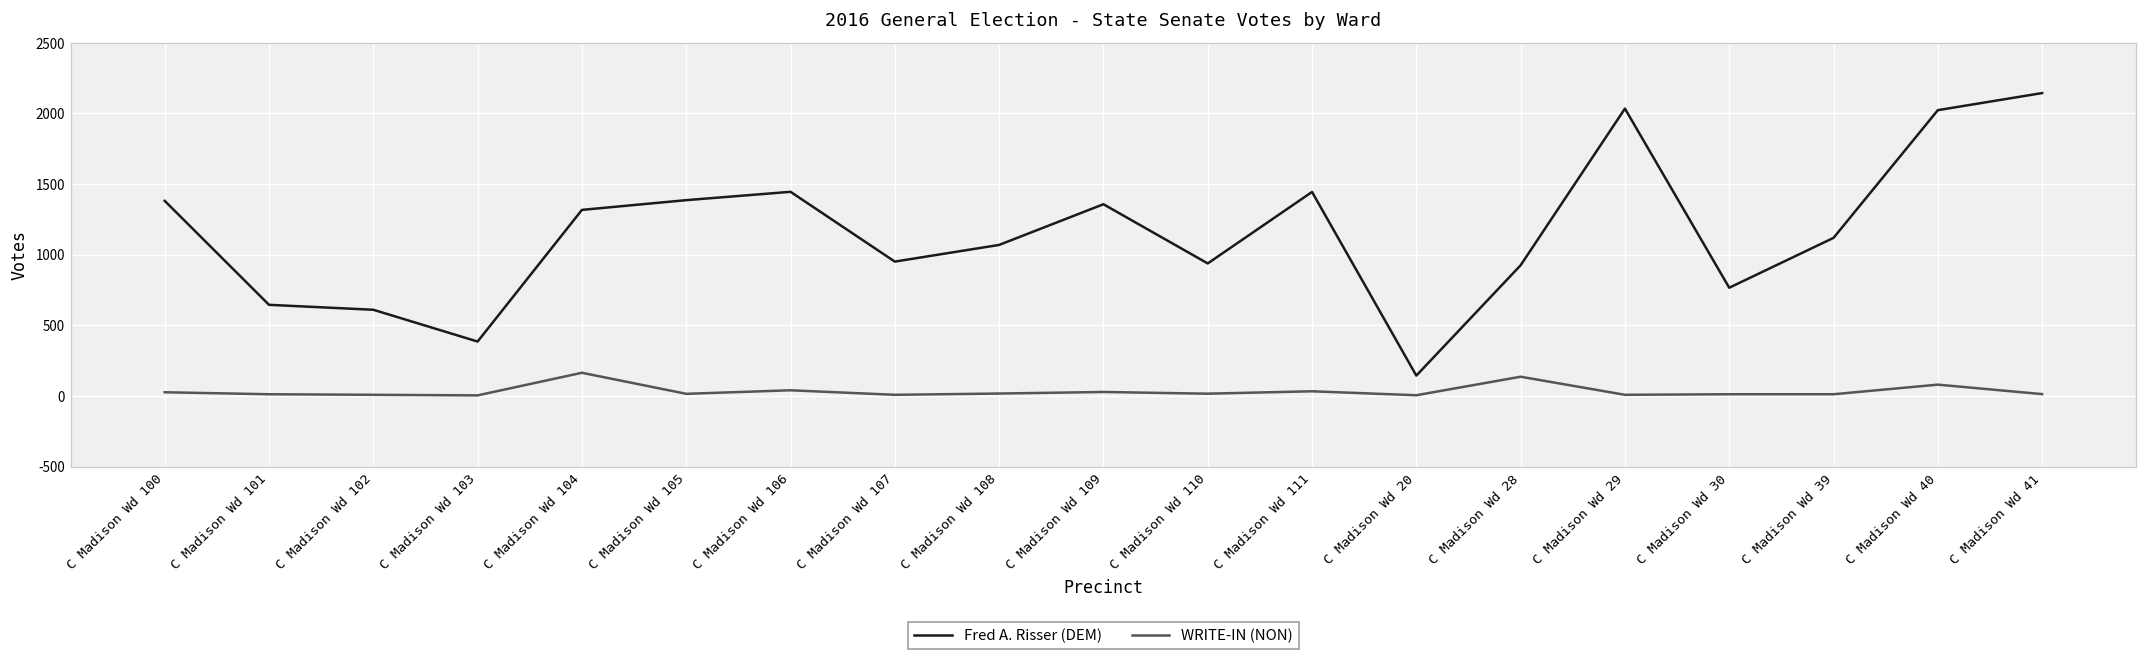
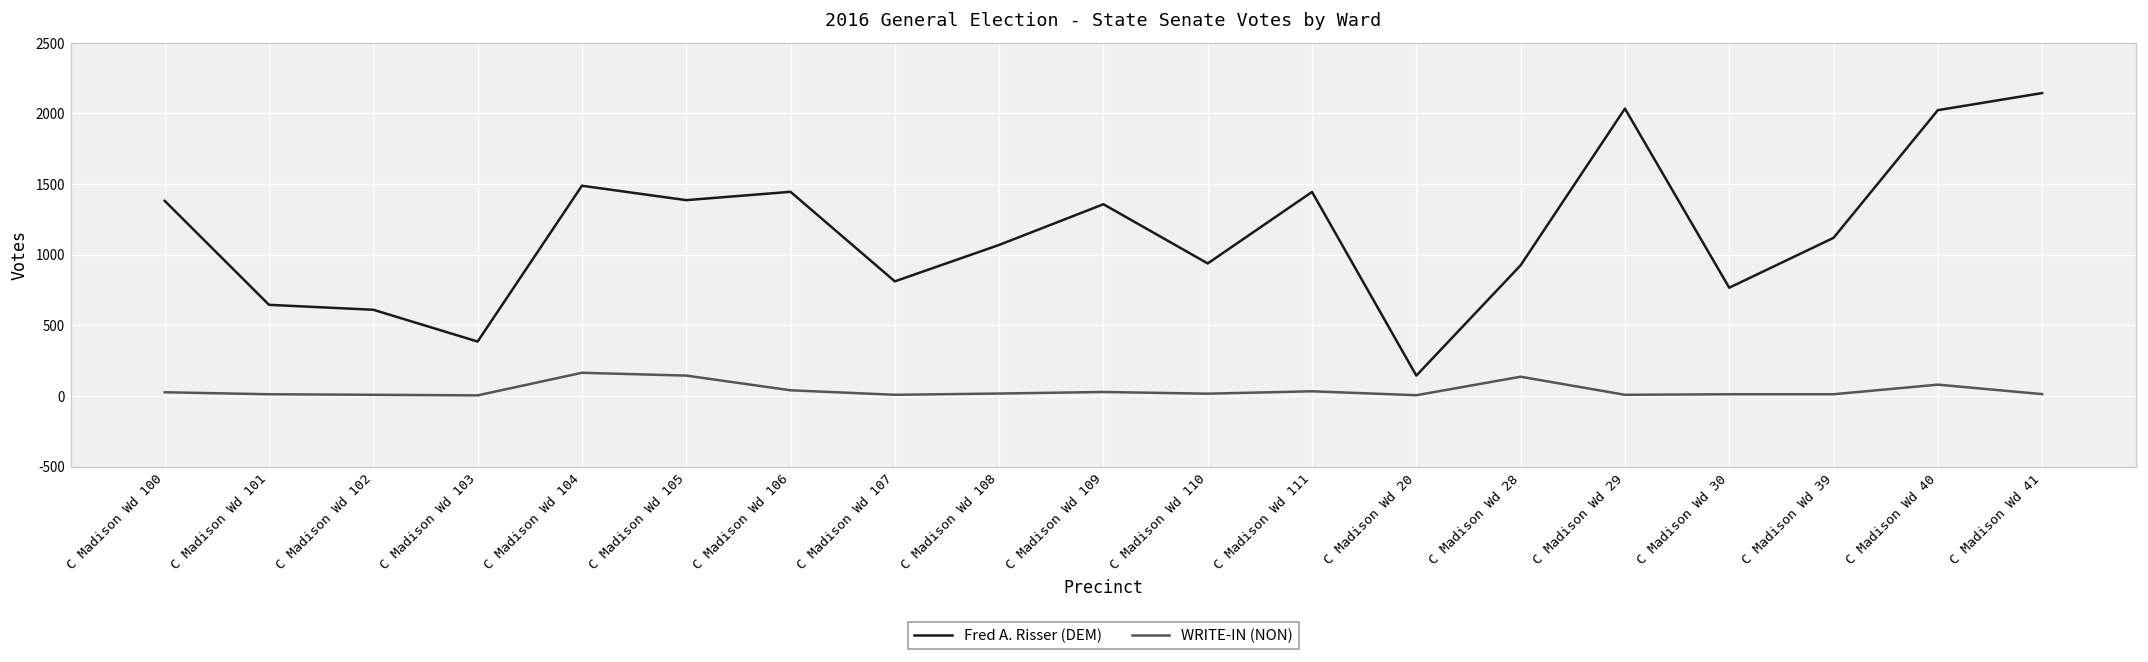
Fred A. Risser (DEM), C Madison Wd 104: 1320 -> 1490
WRITE-IN (NON), C Madison Wd 105: 20 -> 140
Fred A. Risser (DEM), C Madison Wd 107: 950 -> 810
